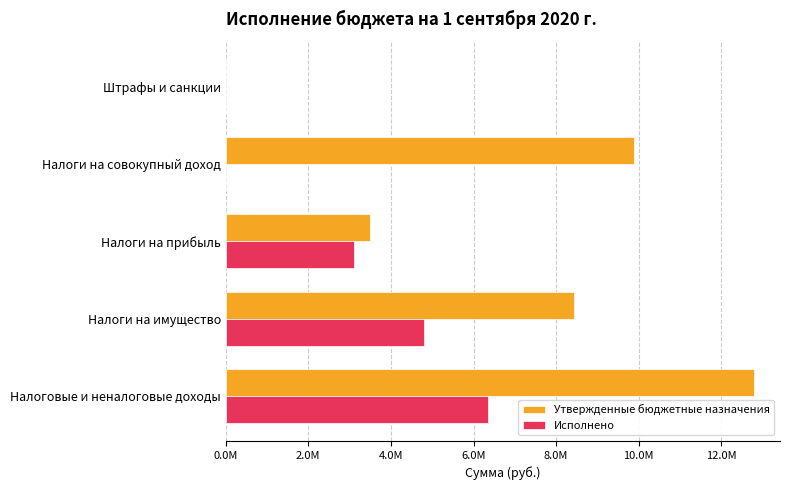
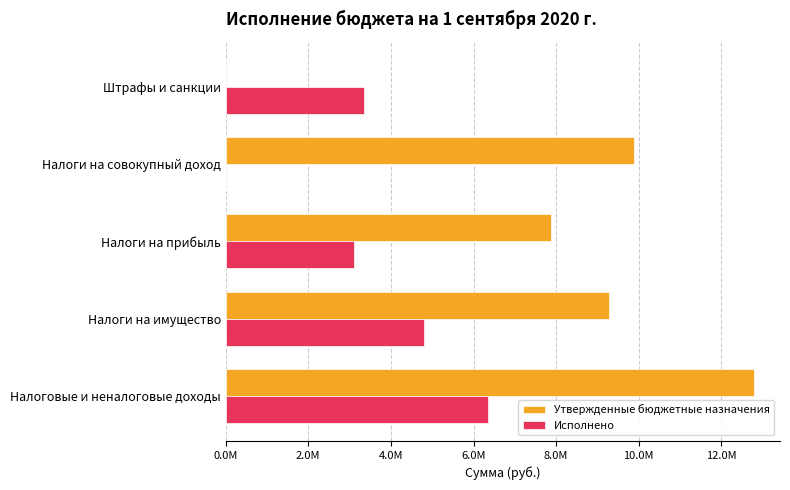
Исполнено, Штрафы и санкции: 0 -> 3400000
Утвержденные бюджетные назначения, Налоги на прибыль: 3500000 -> 7900000
Утвержденные бюджетные назначения, Налоги на имущество: 8400000 -> 9300000
